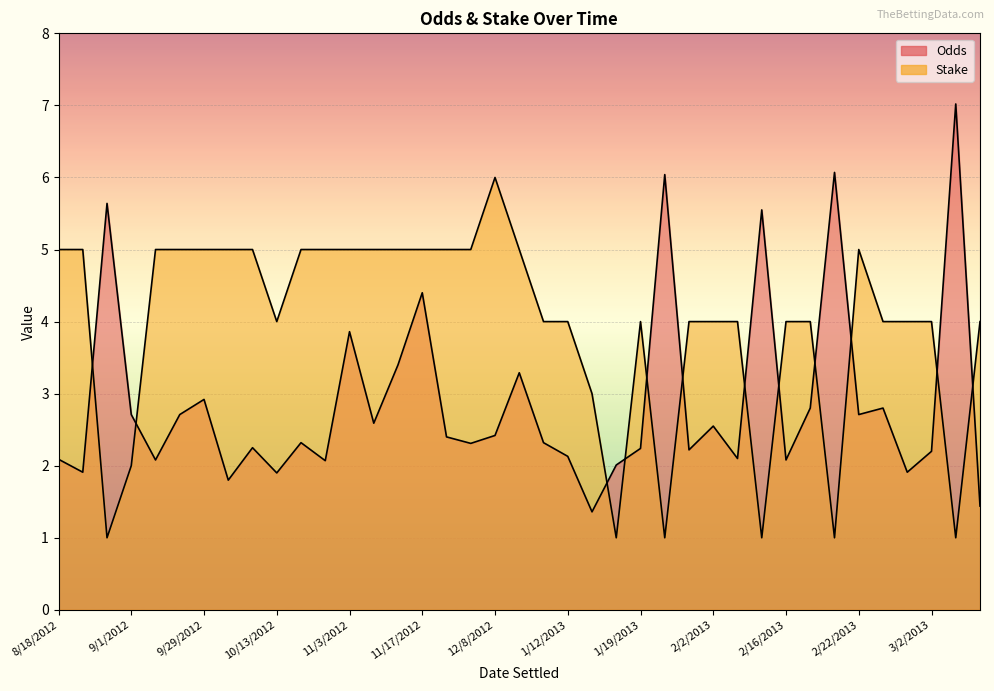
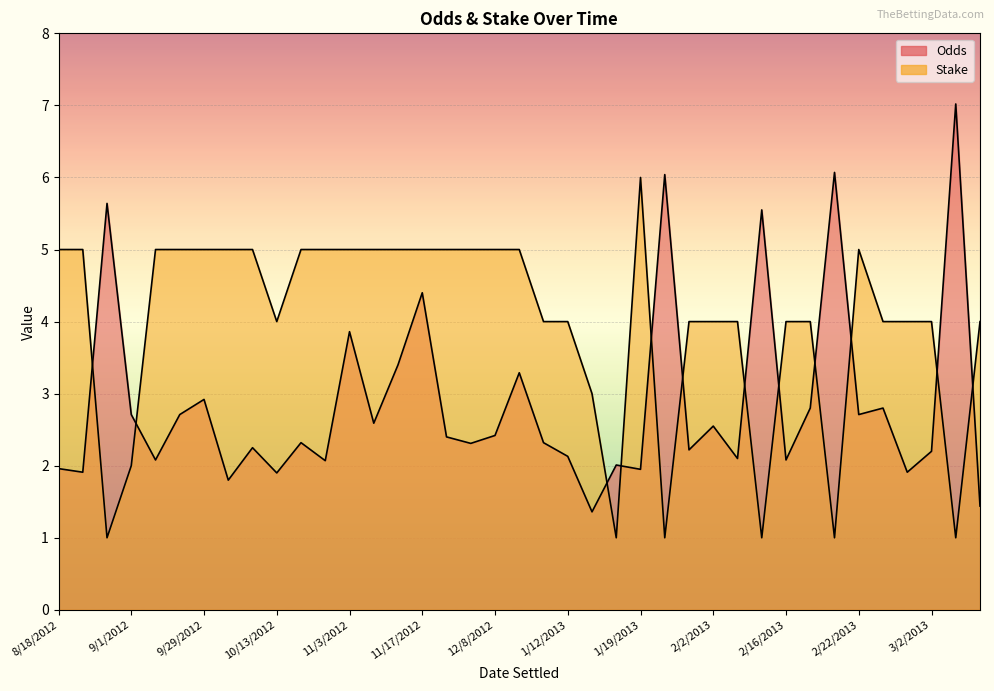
Odds, 8/18/2012: 2.1 -> 2.0
Stake, 12/8/2012: 6 -> 5
Odds, 1/19/2013: 2.2 -> 2.0
Stake, 1/19/2013: 4 -> 6
